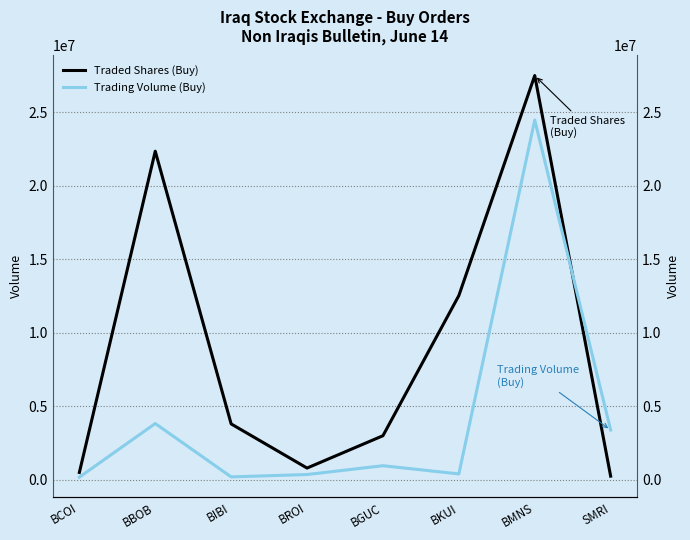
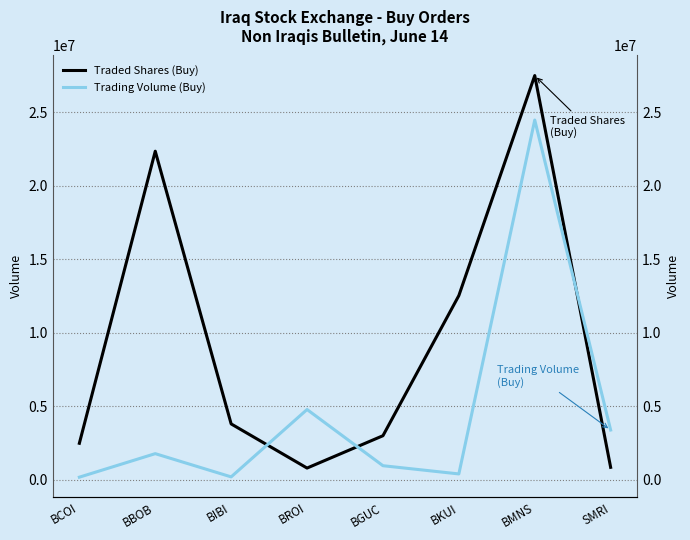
Traded Shares (Buy), BCOI: 500000 -> 2500000
Trading Volume (Buy), BBOB: 3800000 -> 1800000
Trading Volume (Buy), BROI: 400000 -> 4800000
Traded Shares (Buy), SMRI: 200000 -> 900000
